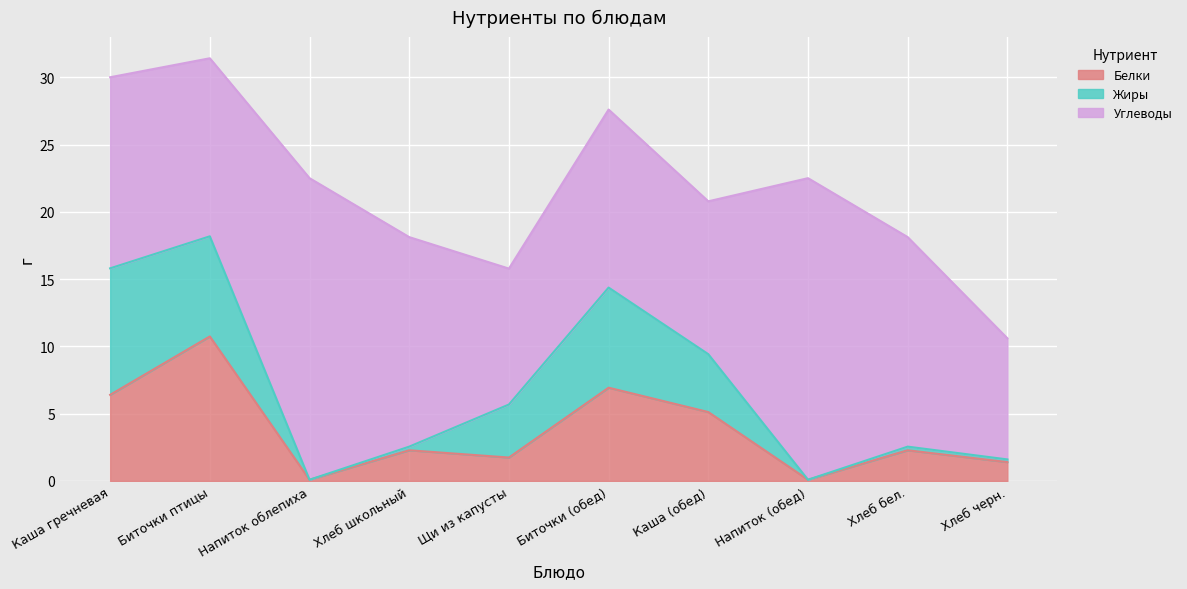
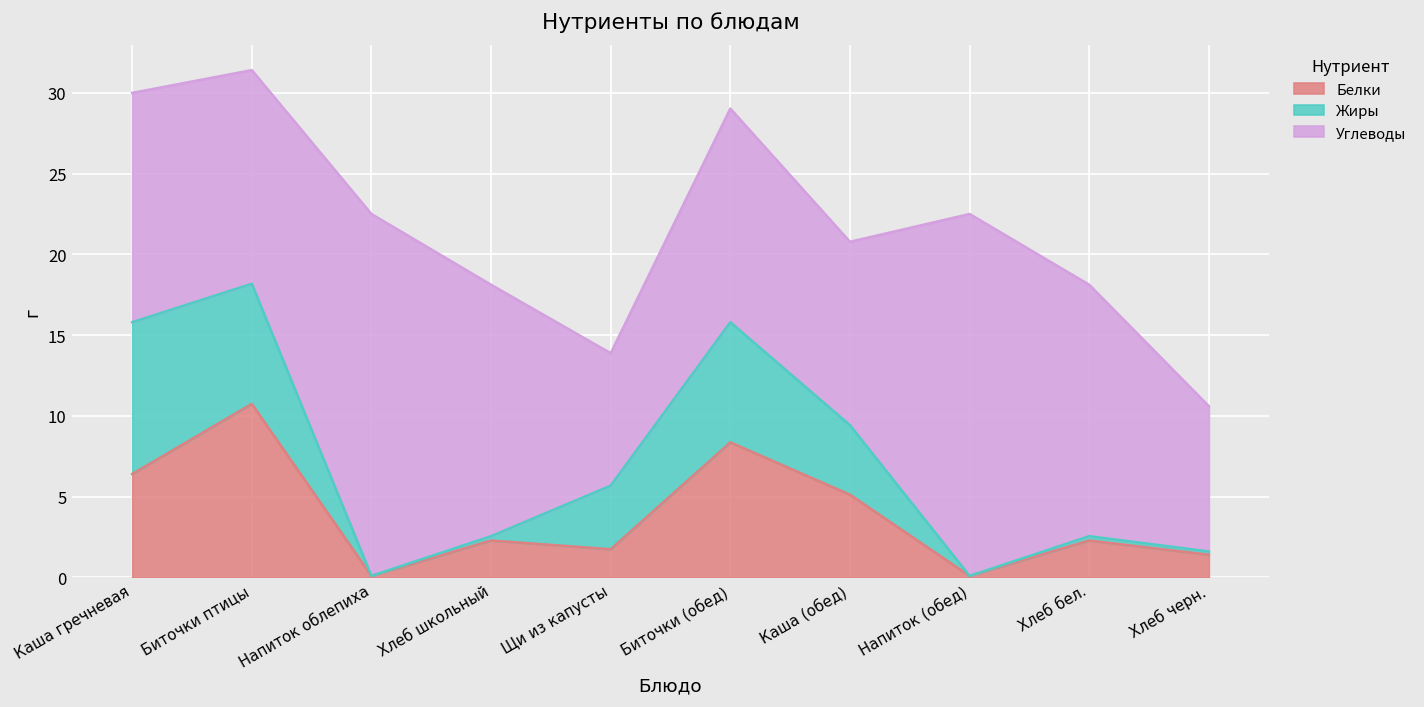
Углеводы, Щи из капусты: 10.1 -> 8.2
Белки, Биточки (обед): 6.9 -> 8.4
